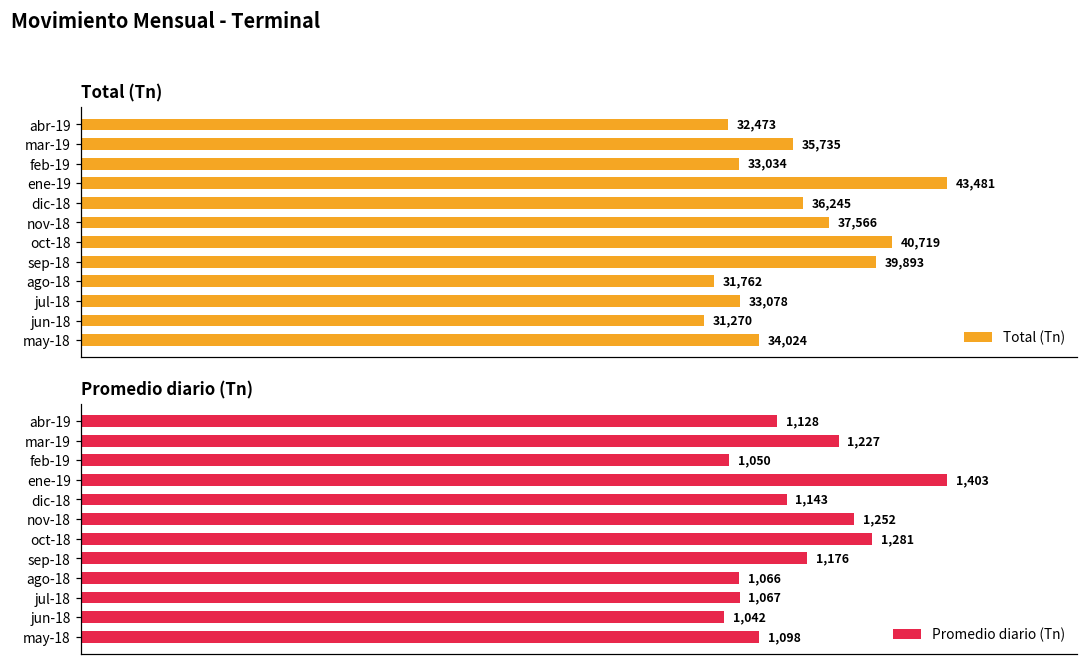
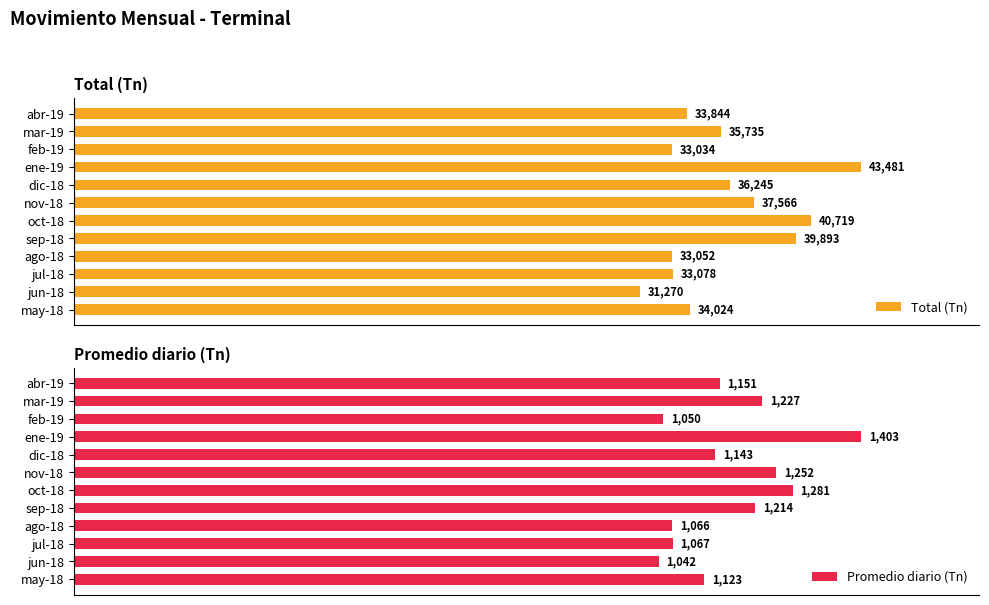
Total (Tn), abr-19: 32,473 -> 33,844
Total (Tn), ago-18: 31,762 -> 33,052
Promedio diario (Tn), abr-19: 1,128 -> 1,151
Promedio diario (Tn), sep-18: 1,176 -> 1,214
Promedio diario (Tn), may-18: 1,098 -> 1,123
